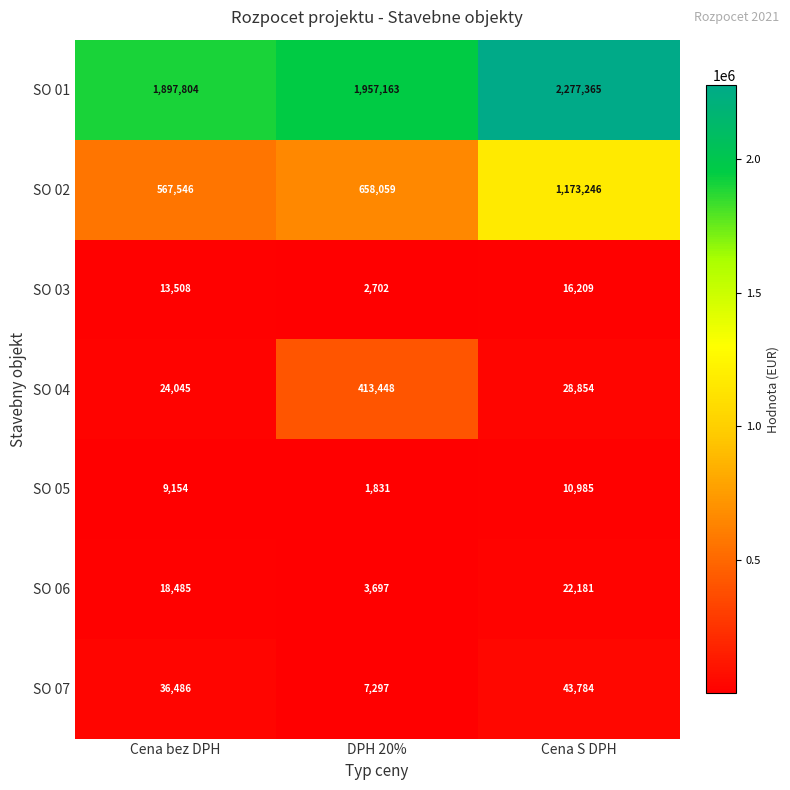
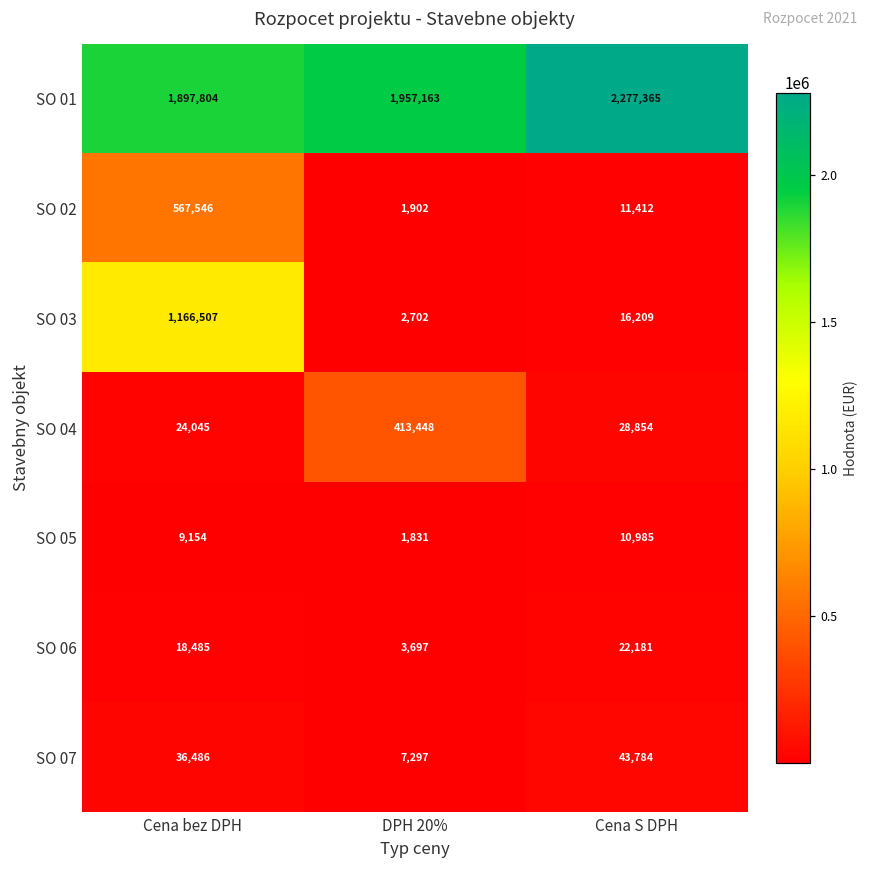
SO 02, DPH 20%: 658,059 -> 1,902
SO 02, Cena S DPH: 1,173,246 -> 11,412
SO 03, Cena bez DPH: 13,508 -> 1,166,507
